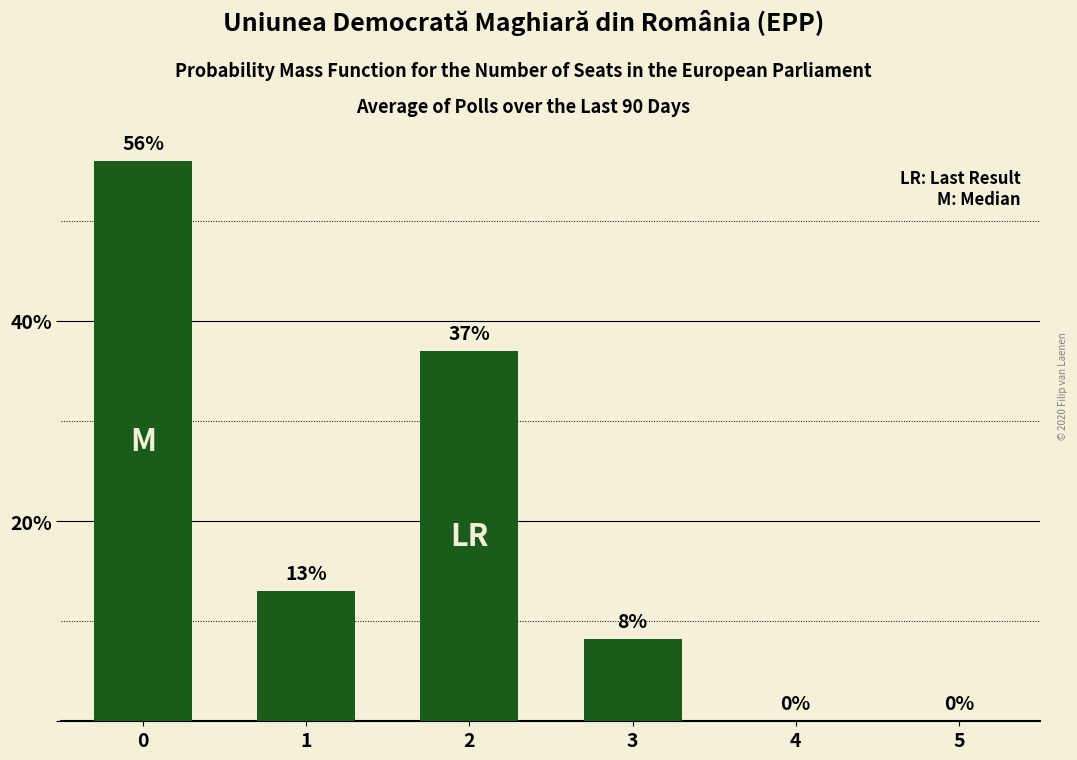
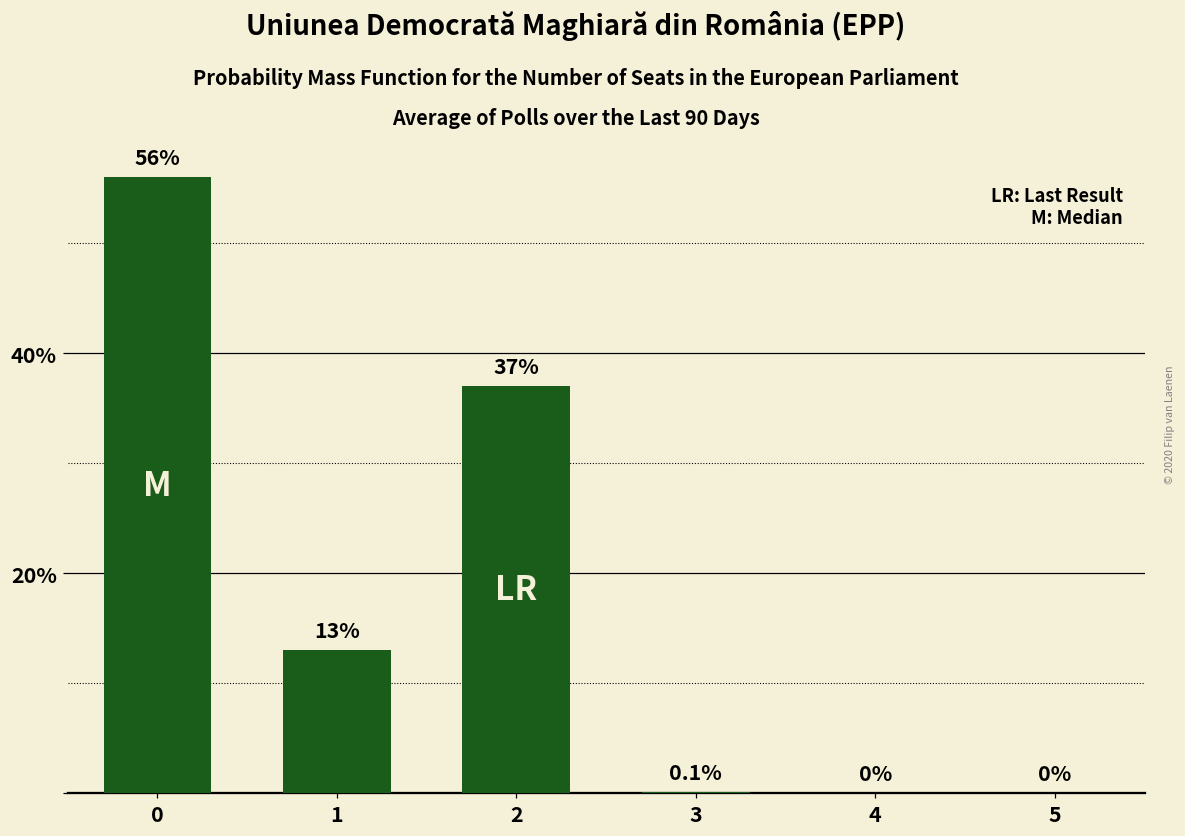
3: 8% -> 0.1%
